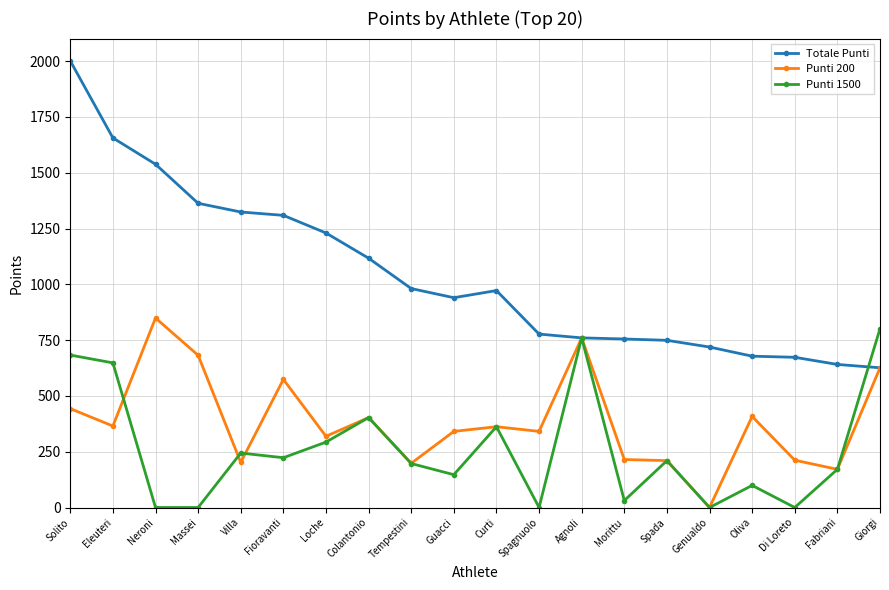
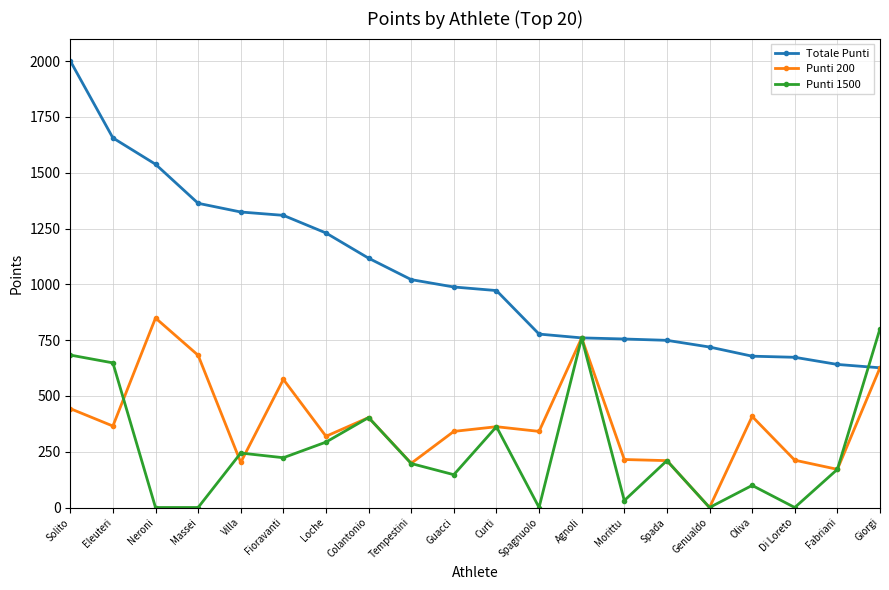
Totale Punti, Tempestini: 980 -> 1020
Totale Punti, Guacci: 940 -> 990
